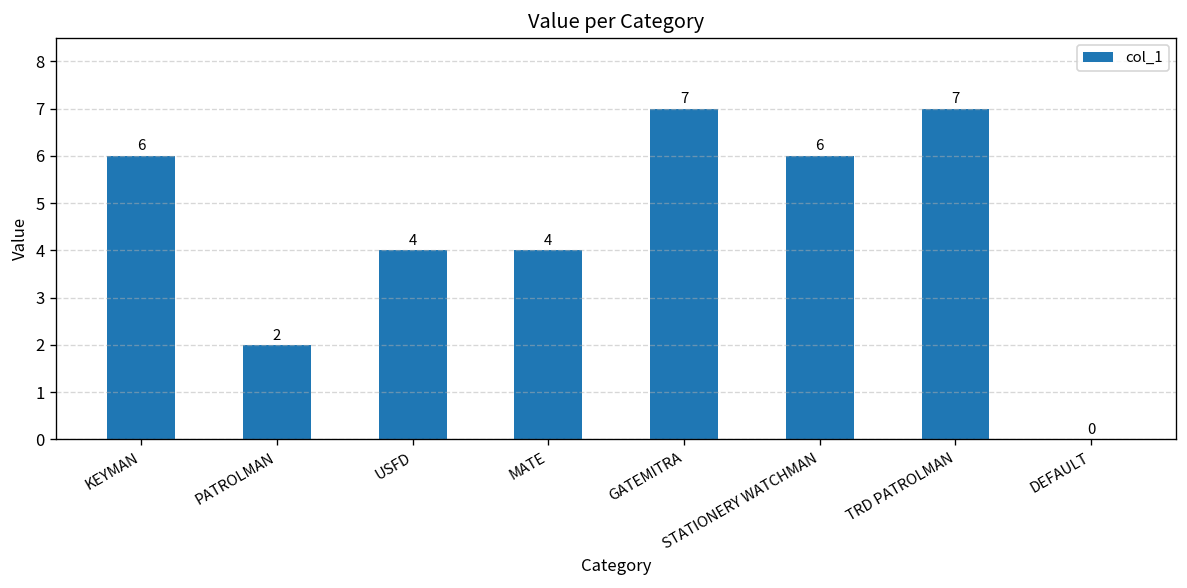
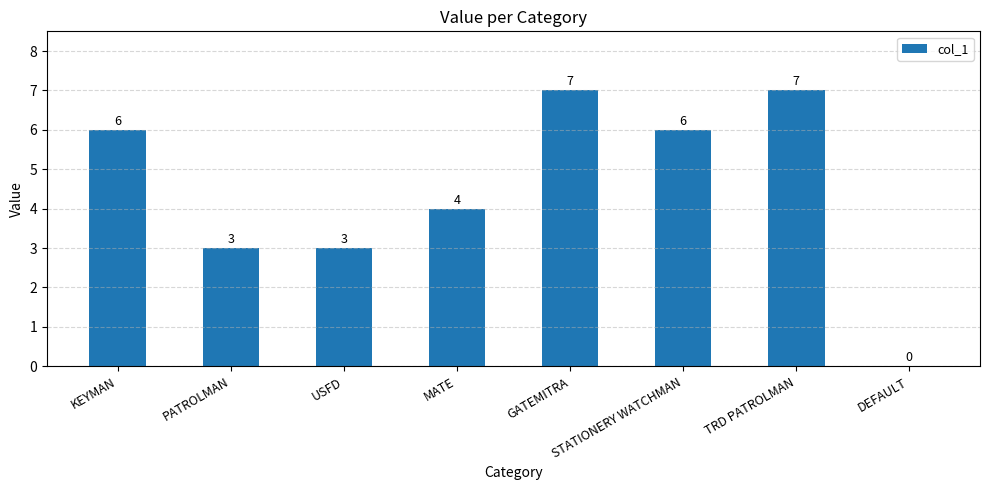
PATROLMAN: 2 -> 3
USFD: 4 -> 3
